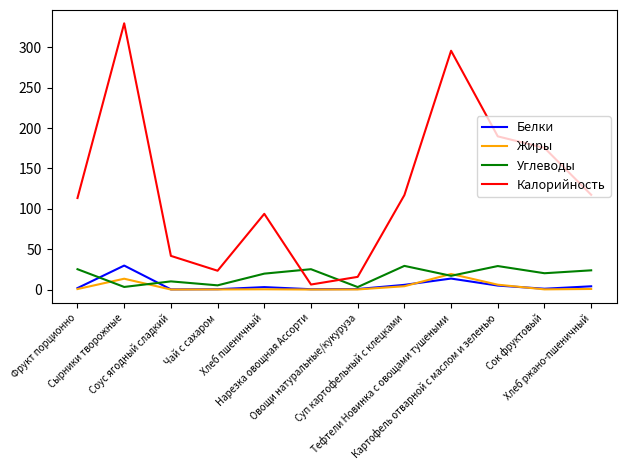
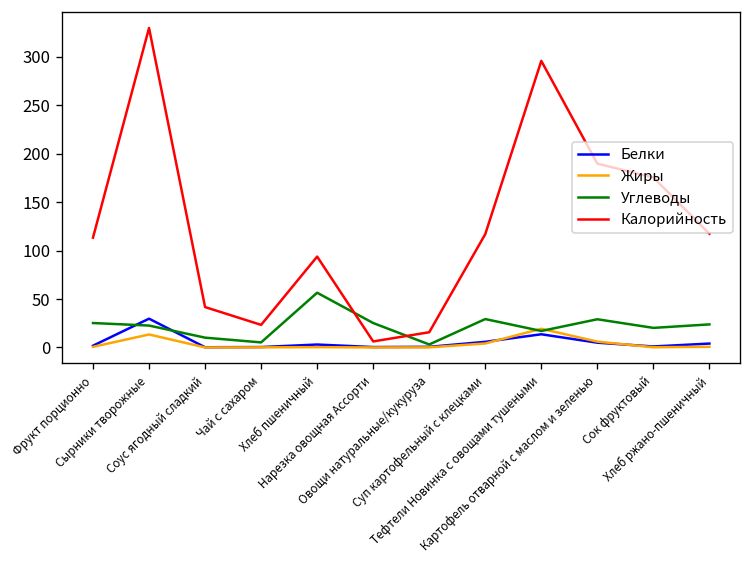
Углеводы, Сырники творожные: 0 -> 20
Углеводы, Хлеб пшеничный: 20 -> 60
